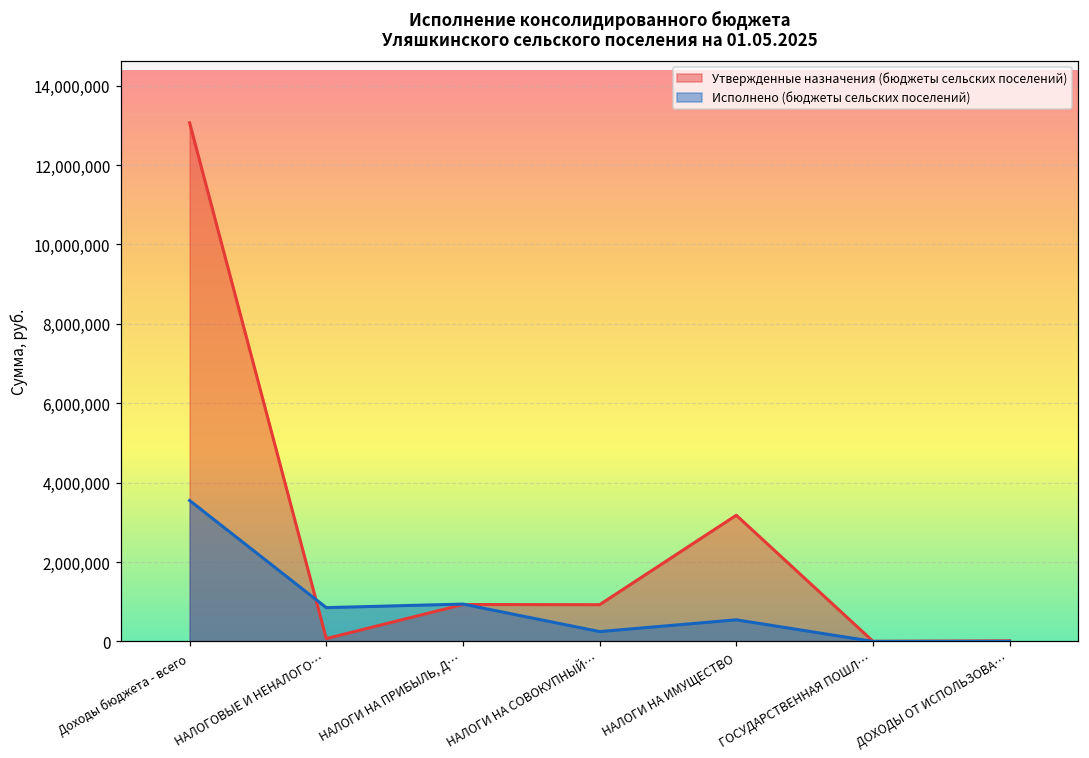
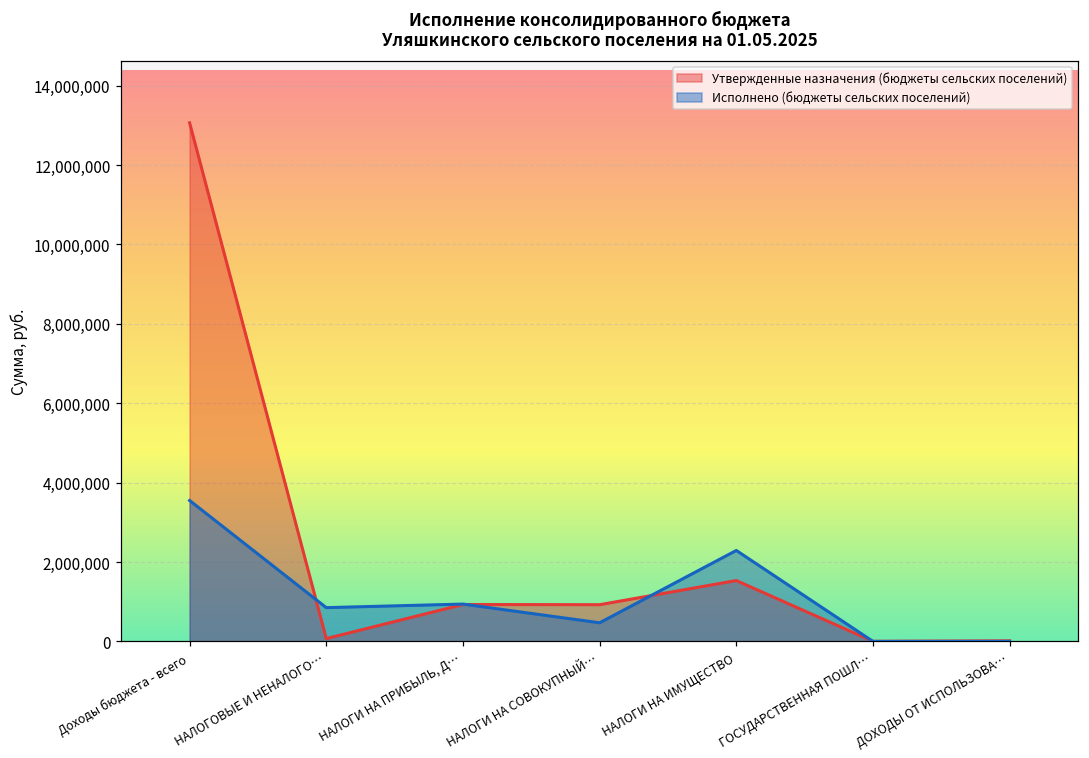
Исполнено (бюджеты сельских поселений), НАЛОГИ НА СОВОКУПНЫЙ…: 200,000 -> 500,000
Утвержденные назначения (бюджеты сельских поселений), НАЛОГИ НА ИМУЩЕСТВО: 3,200,000 -> 1,500,000
Исполнено (бюджеты сельских поселений), НАЛОГИ НА ИМУЩЕСТВО: 500,000 -> 2,300,000
